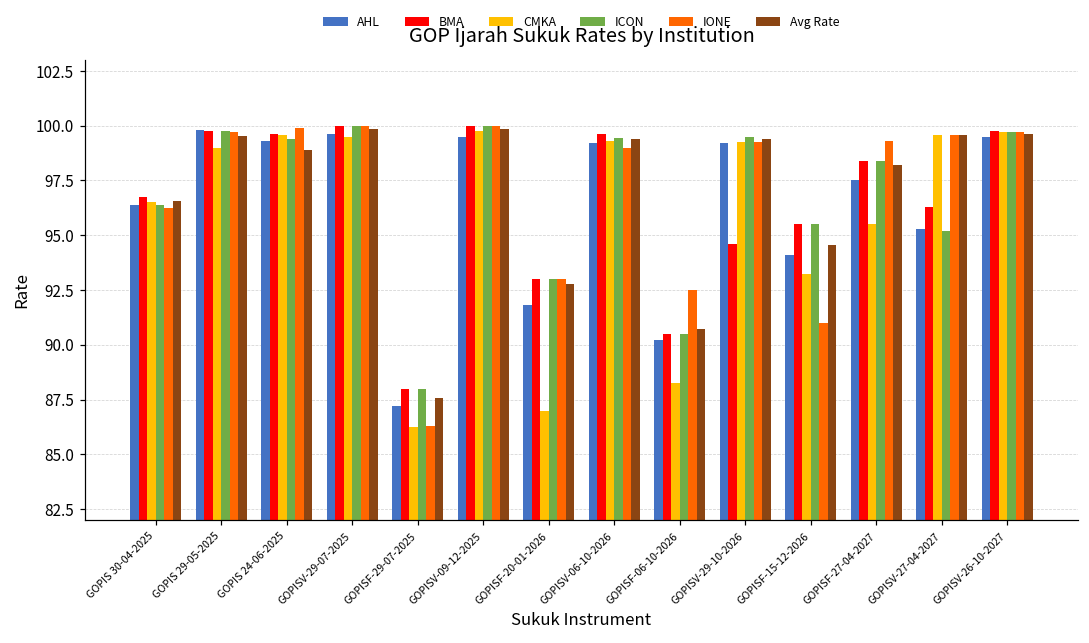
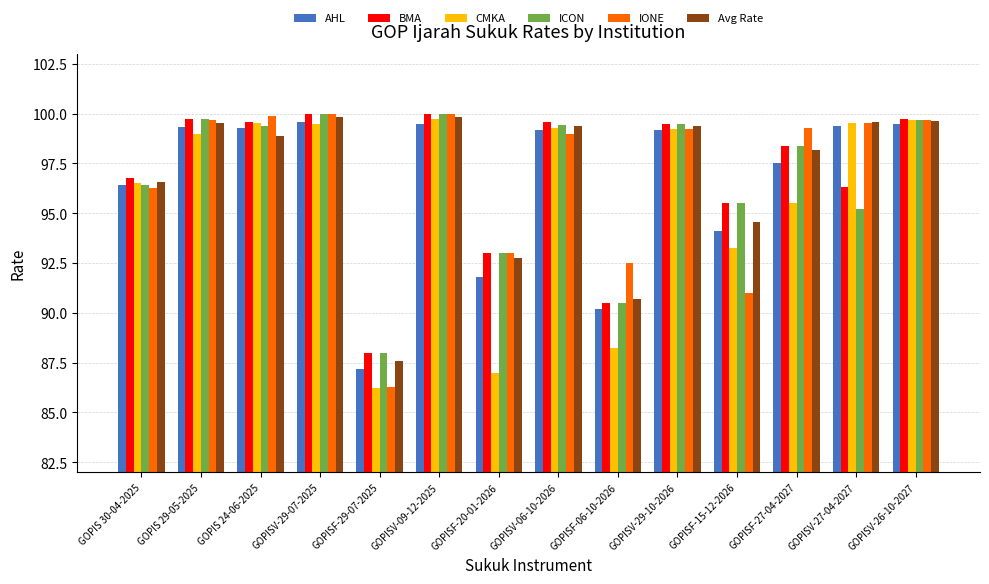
AHL, GOPIS 29-05-2025: 99.8 -> 99.4
BMA, GOPISV-29-10-2026: 94.6 -> 99.5
AHL, GOPISV-27-04-2027: 95.3 -> 99.4
